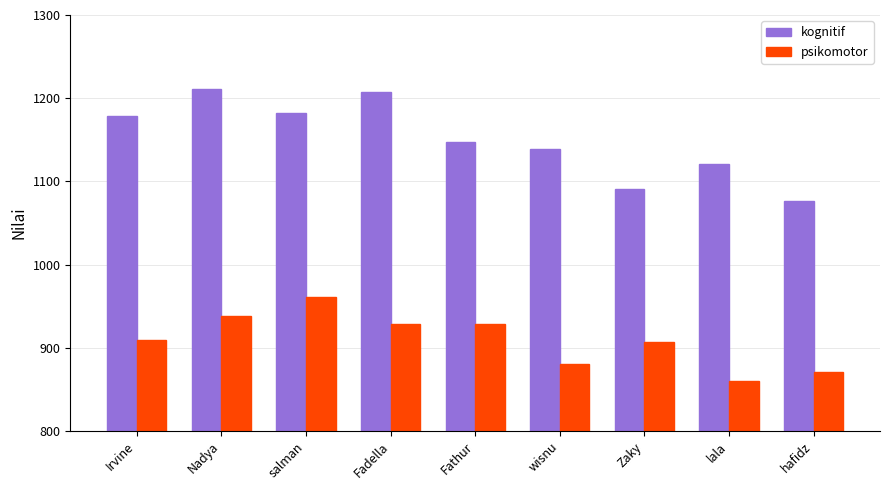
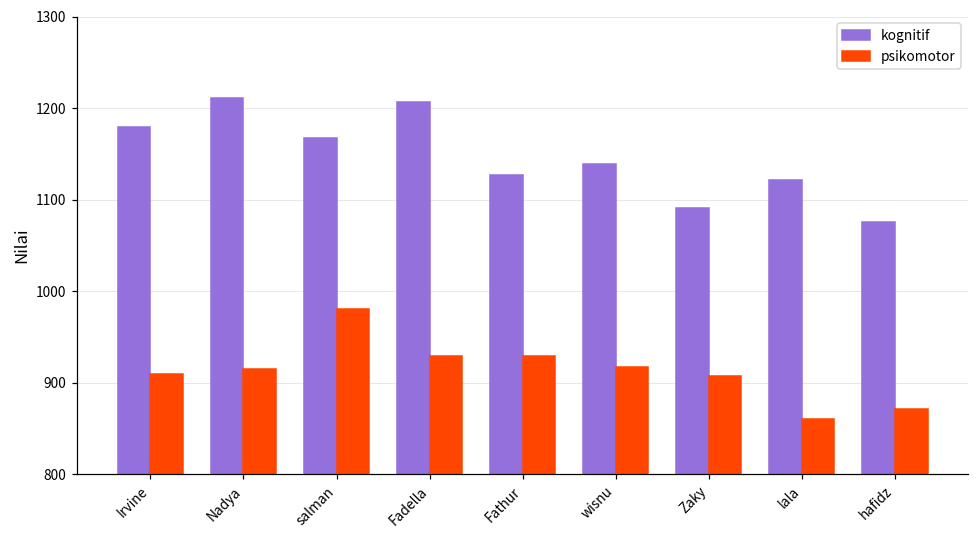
psikomotor, Nadya: 940 -> 920
kognitif, salman: 1180 -> 1170
psikomotor, salman: 960 -> 980
kognitif, Fathur: 1150 -> 1130
psikomotor, wisnu: 880 -> 920
